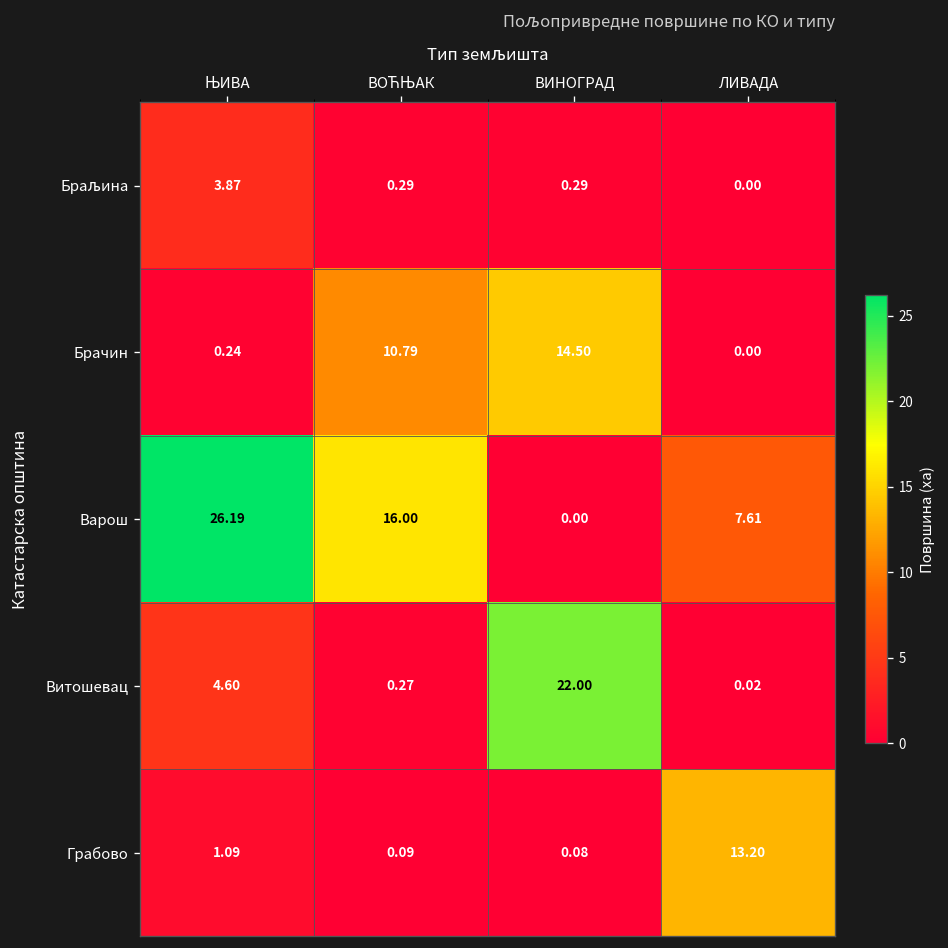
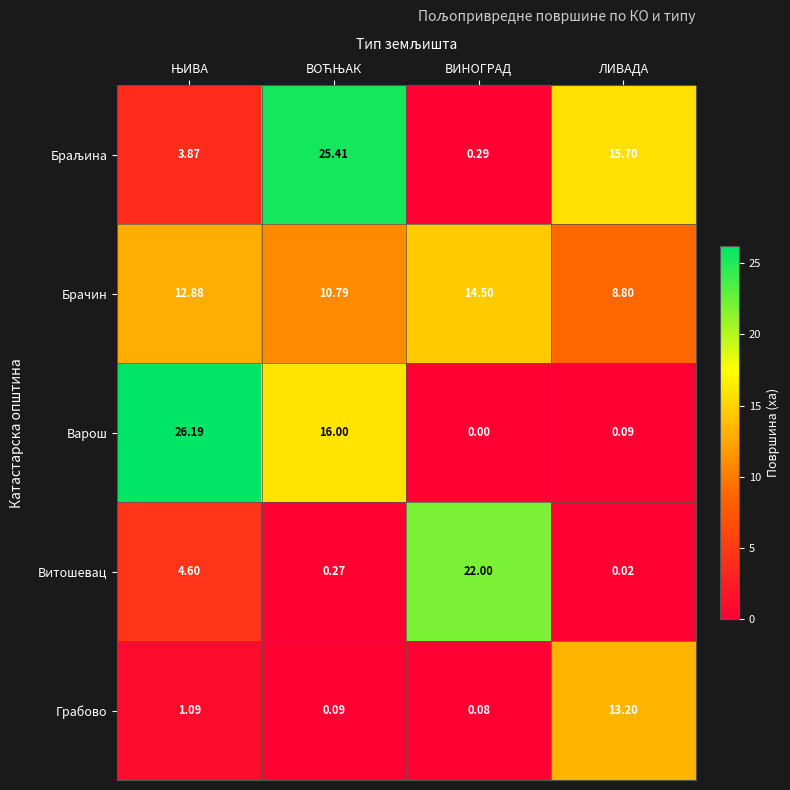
Браљина, ВОЋЊАК: 0.29 -> 25.41
Браљина, ЛИВАДА: 0.00 -> 15.70
Брачин, ЊИВА: 0.24 -> 12.88
Брачин, ЛИВАДА: 0.00 -> 8.80
Варош, ЛИВАДА: 7.61 -> 0.09
